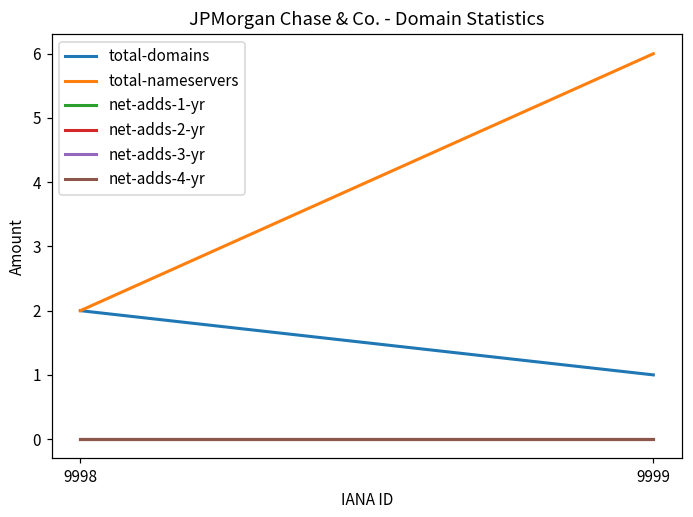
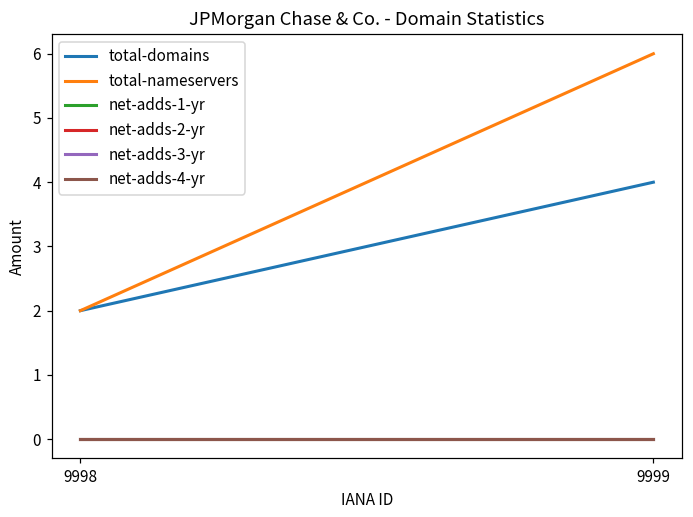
total-domains, 9999: 1 -> 4
